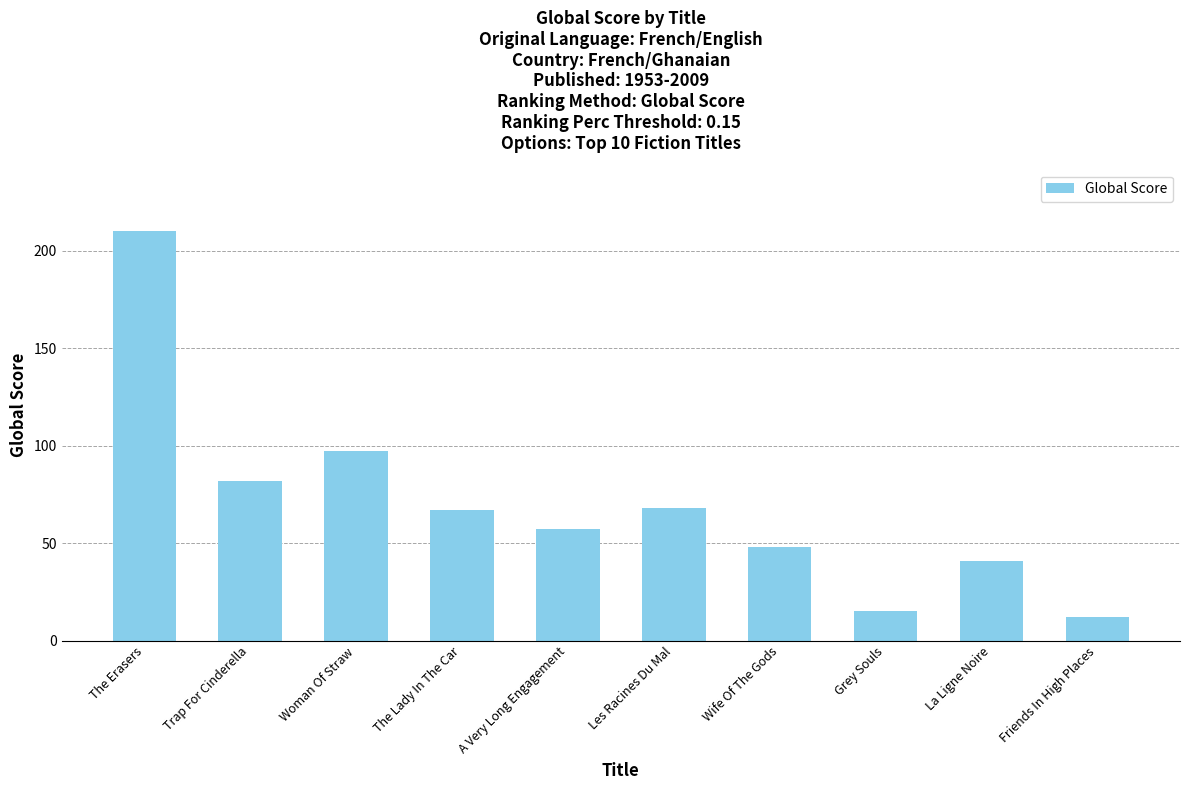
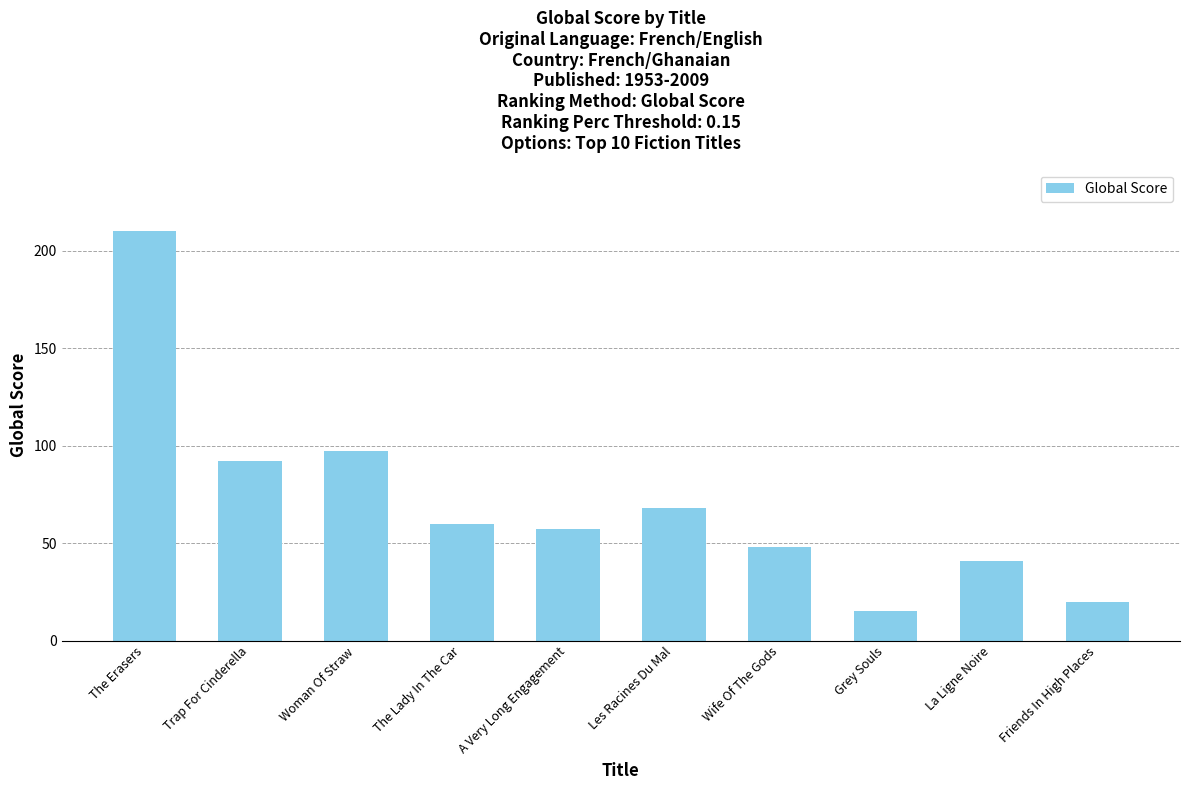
Trap For Cinderella: 82 -> 92
The Lady In The Car: 67 -> 60
Friends In High Places: 12 -> 20
